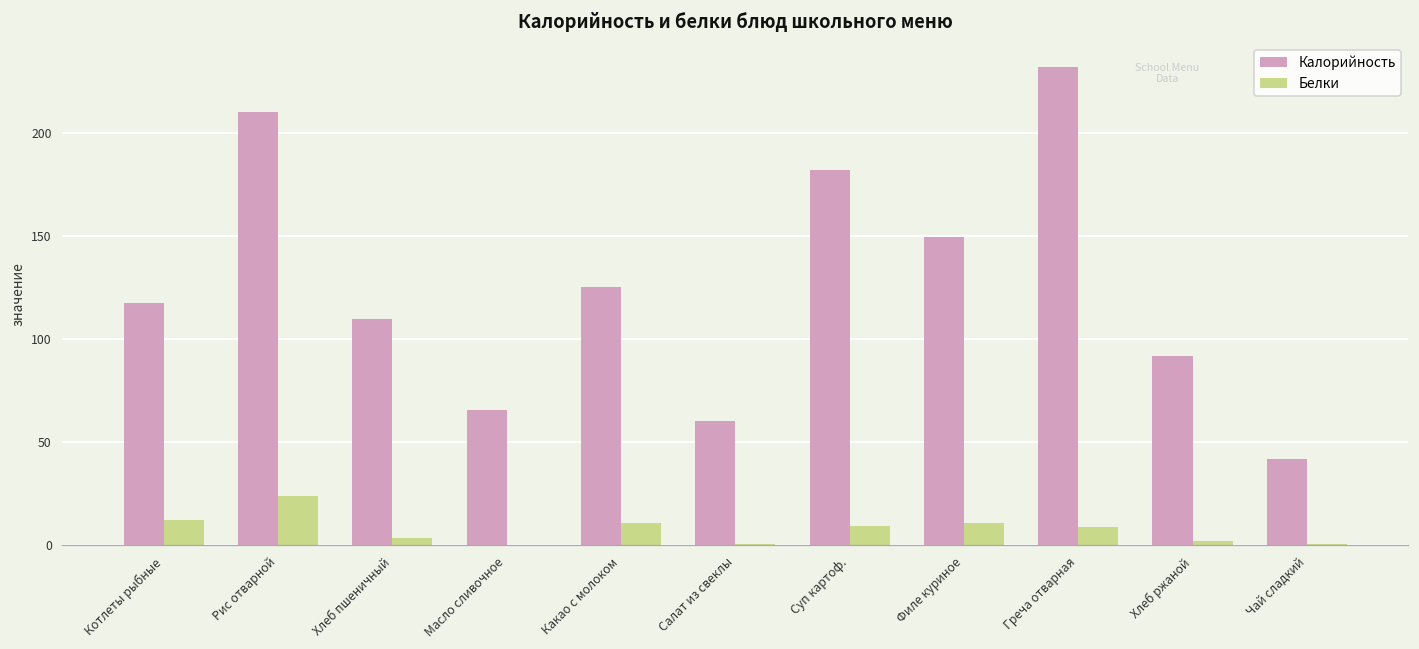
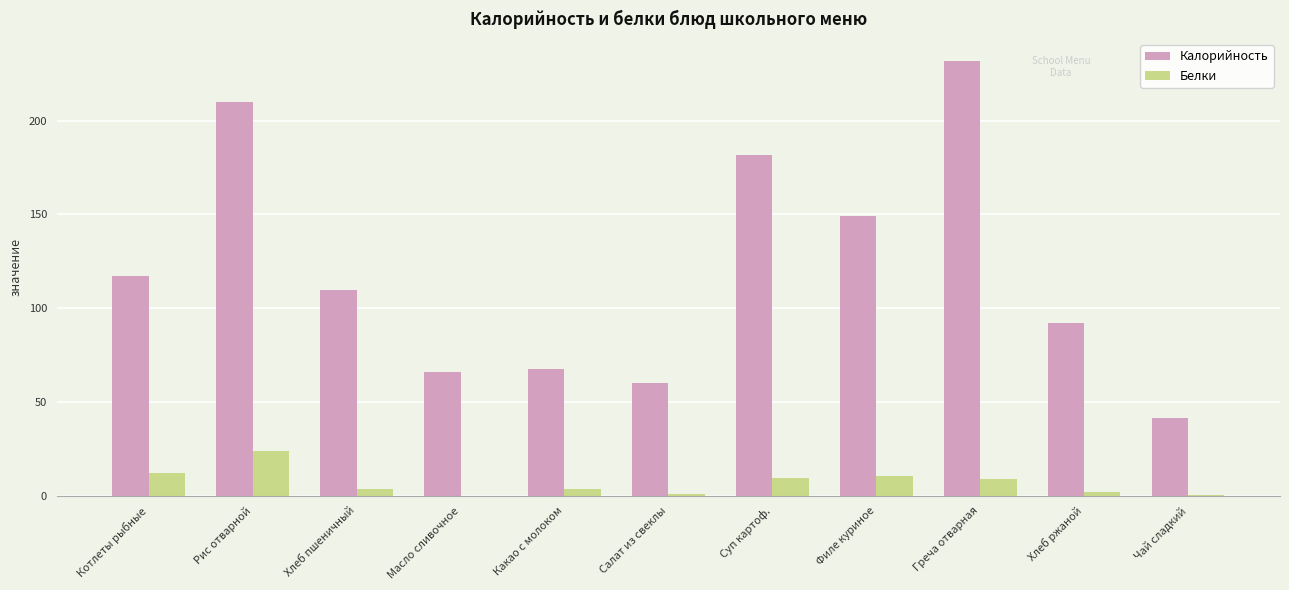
Калорийность, Какао с молоком: 125 -> 67
Белки, Какао с молоком: 11 -> 4
